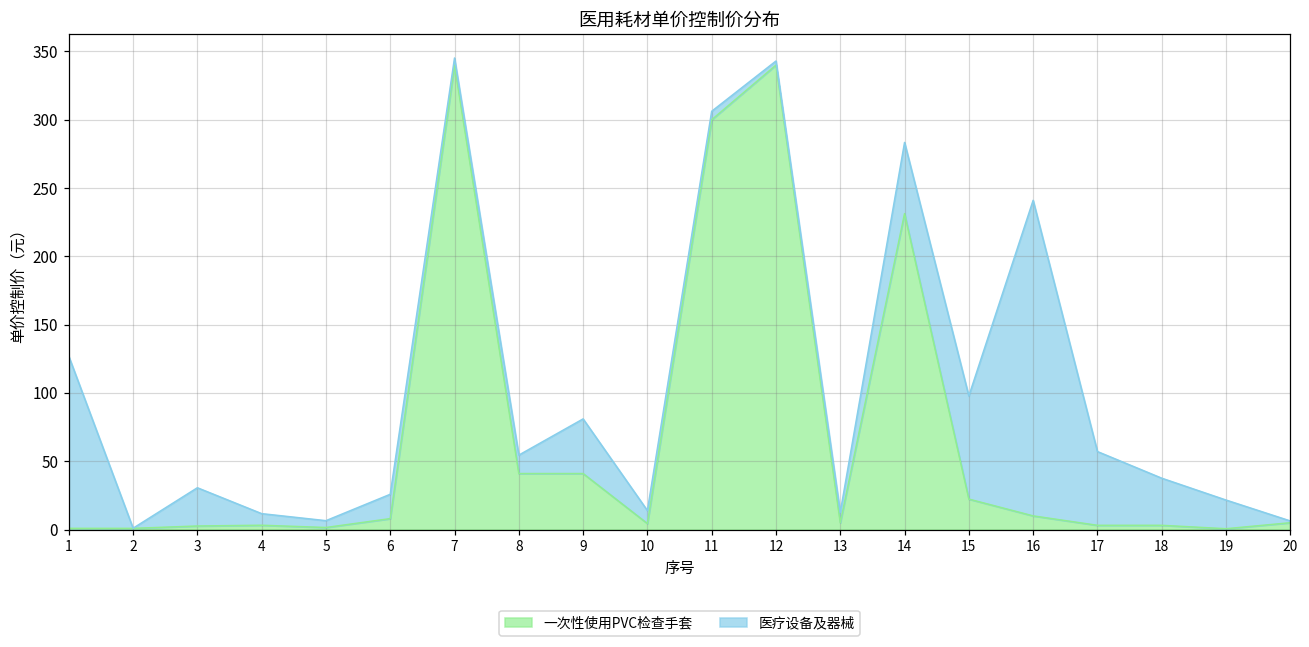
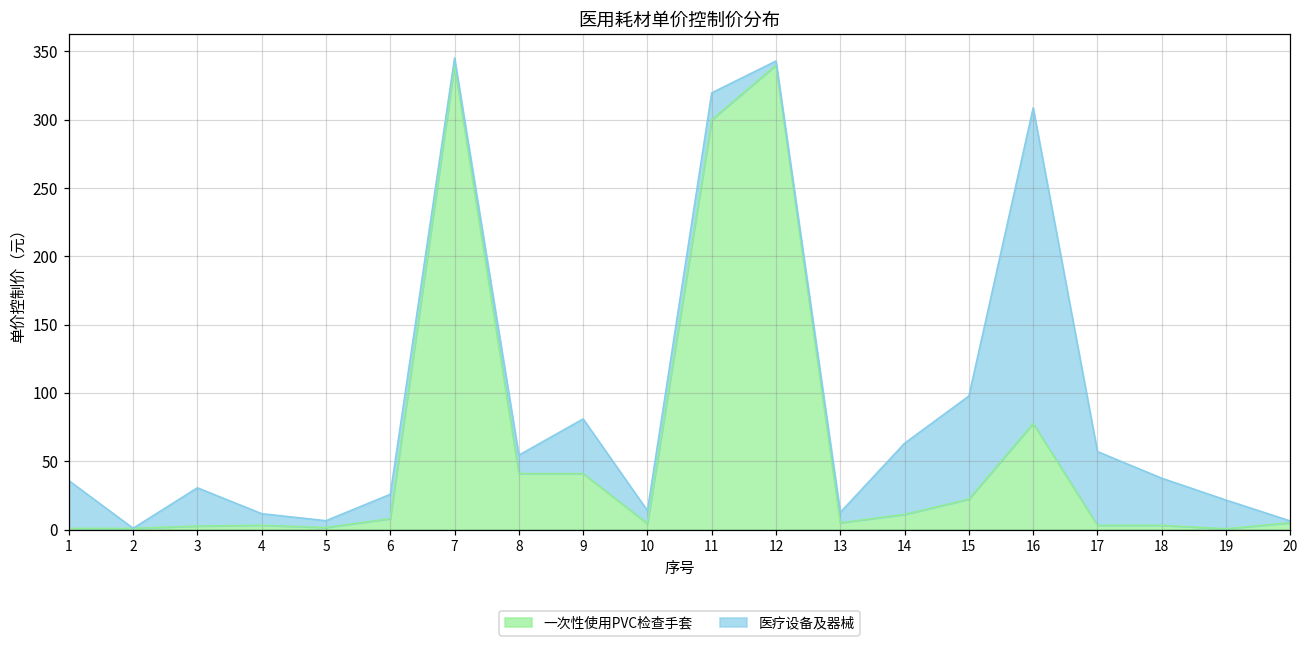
医疗设备及器械, 1: 126 -> 35
医疗设备及器械, 11: 6 -> 20
一次性使用PVC检查手套, 14: 231 -> 11
一次性使用PVC检查手套, 16: 10 -> 78
